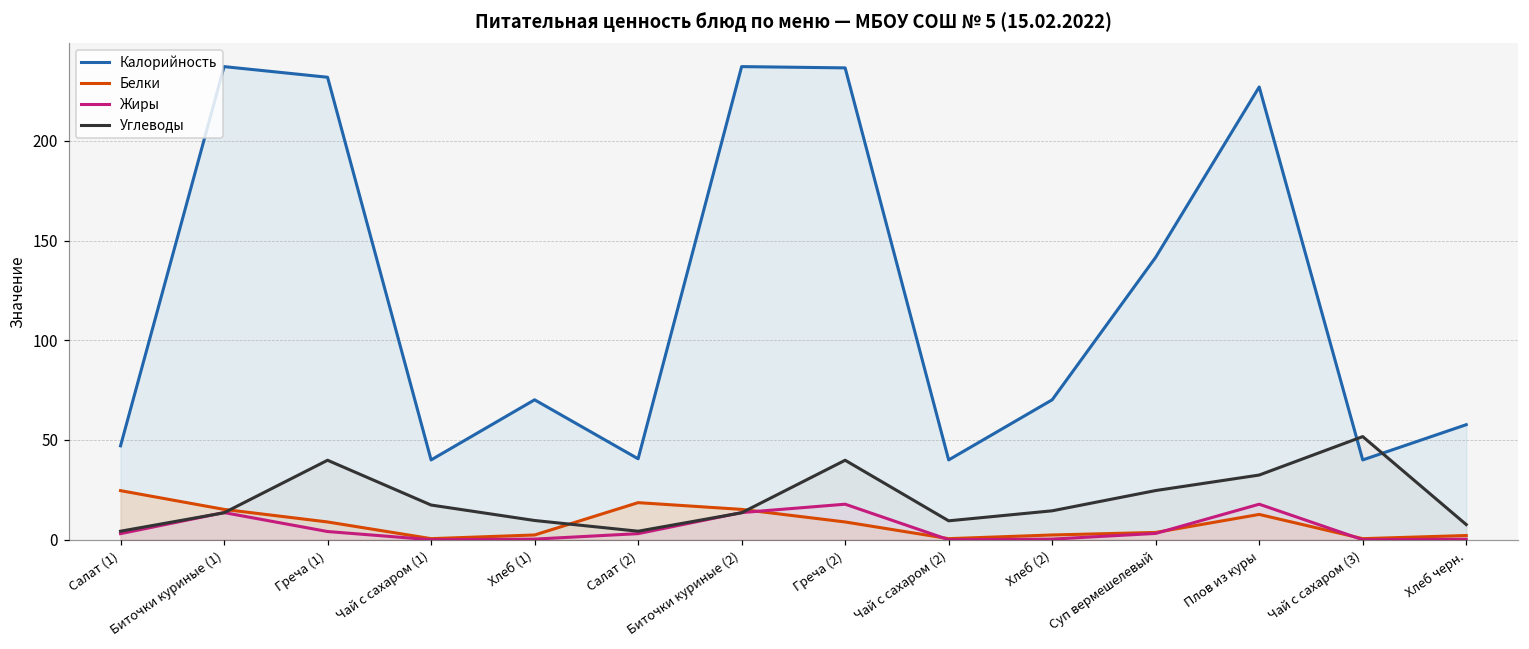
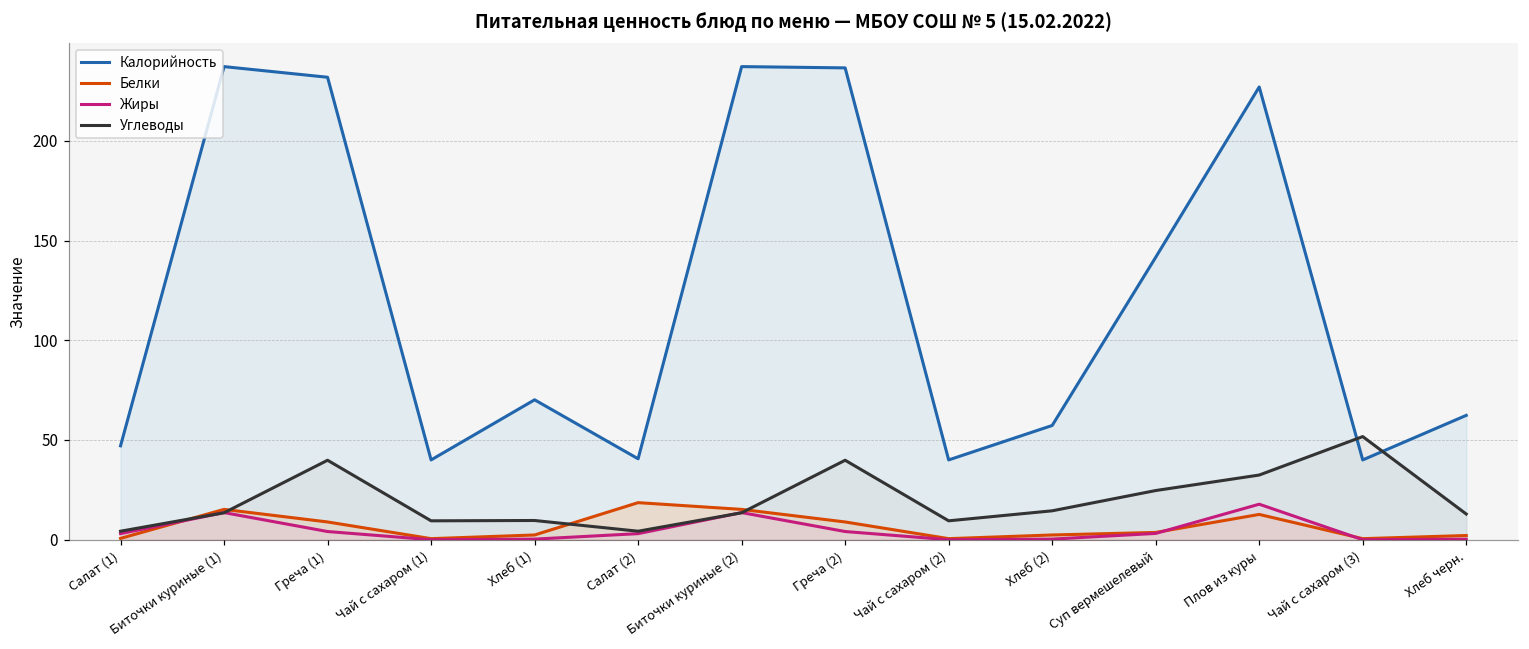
Белки, Салат (1): 25 -> 1
Углеводы, Чай с сахаром (1): 17 -> 9
Жиры, Греча (2): 18 -> 4
Калорийность, Хлеб (2): 70 -> 57
Калорийность, Хлеб черн.: 58 -> 62
Углеводы, Хлеб черн.: 8 -> 13
